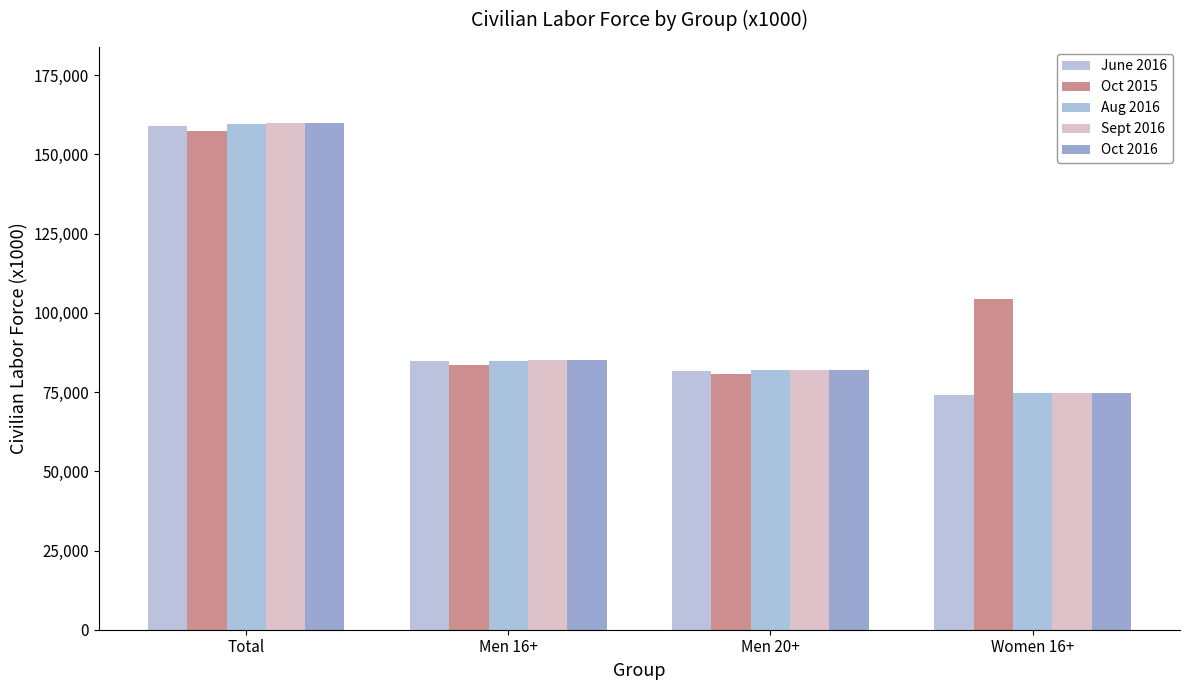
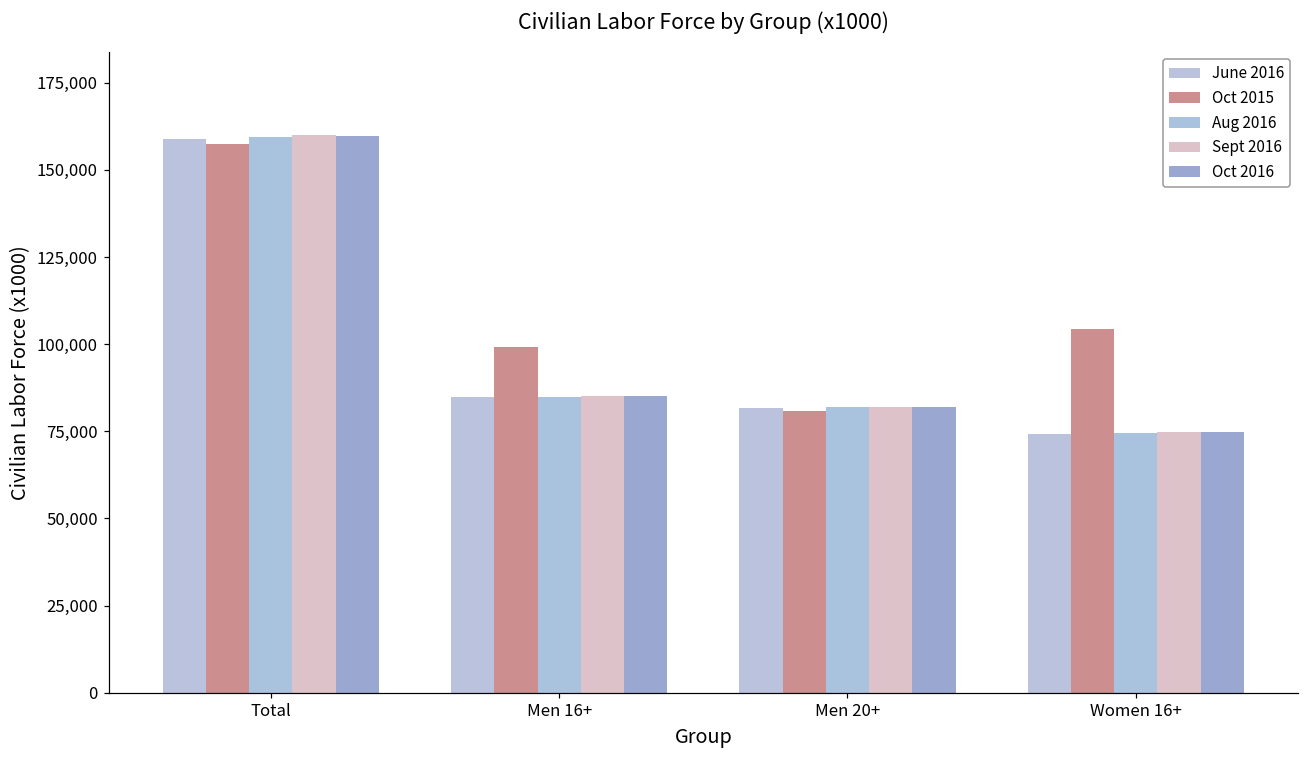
Oct 2015, Men 16+: 84,000 -> 99,000
